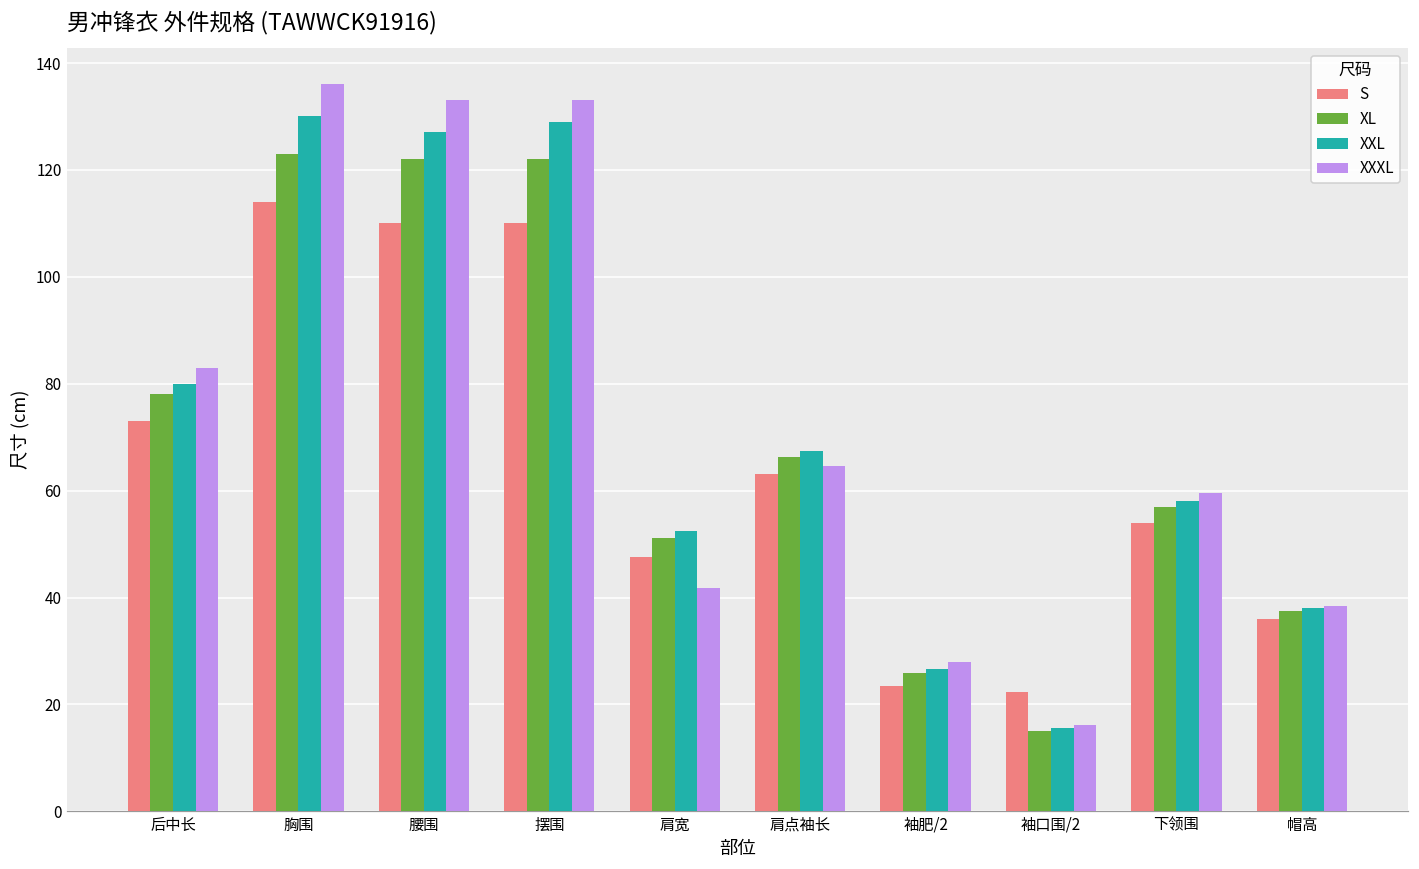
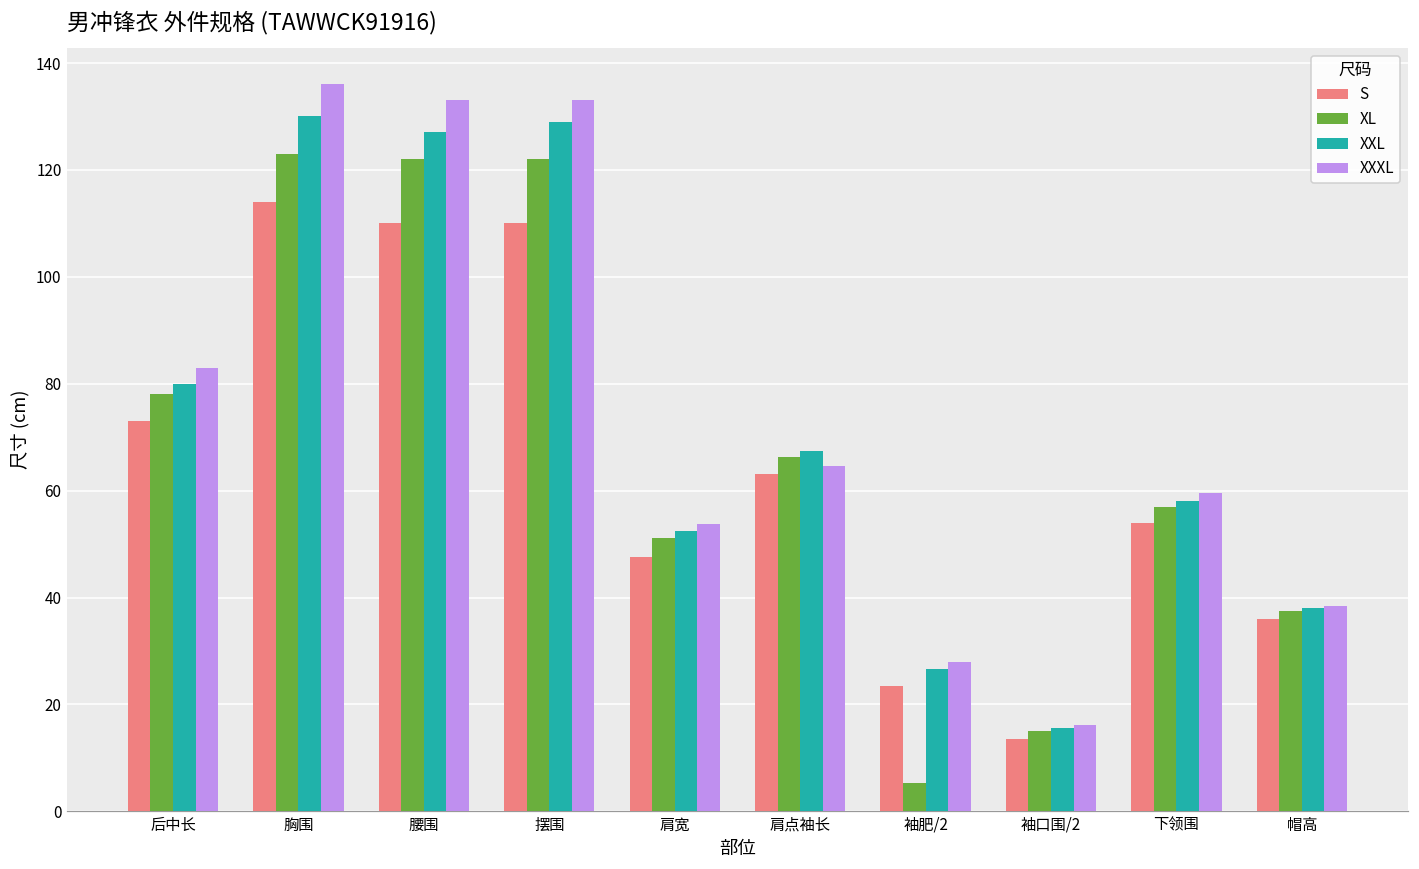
XXXL, 肩宽: 42 -> 54
XL, 袖肥/2: 26 -> 5
S, 袖口围/2: 22 -> 14
